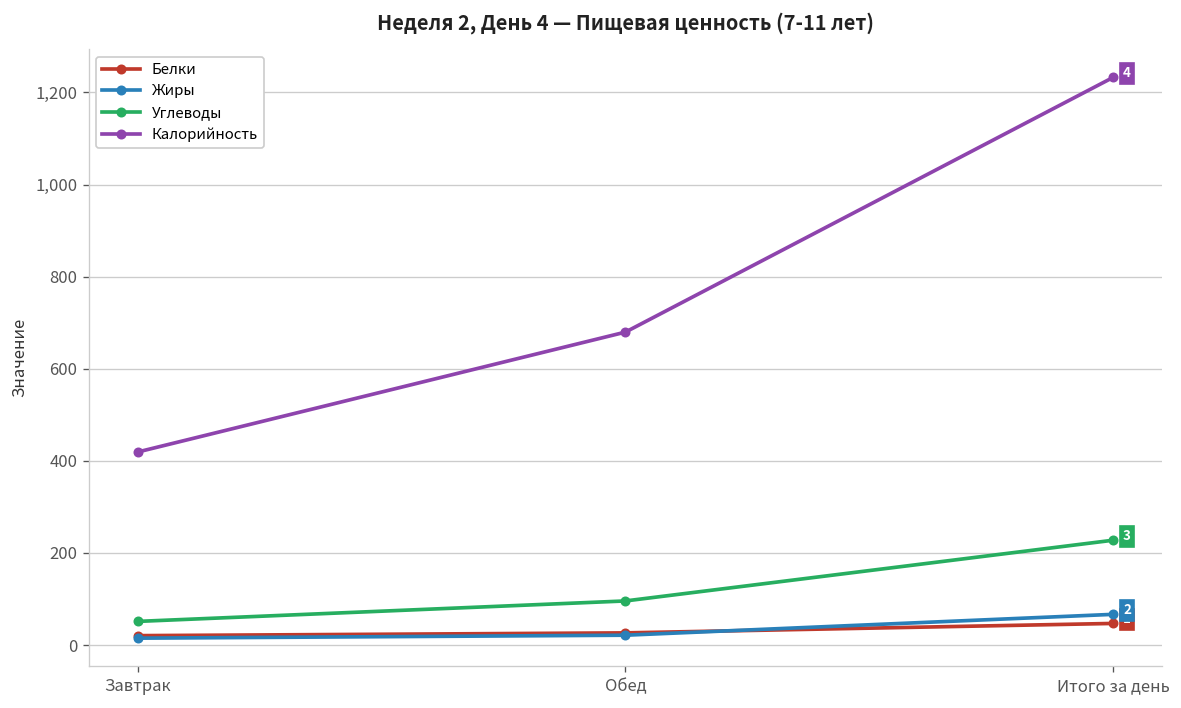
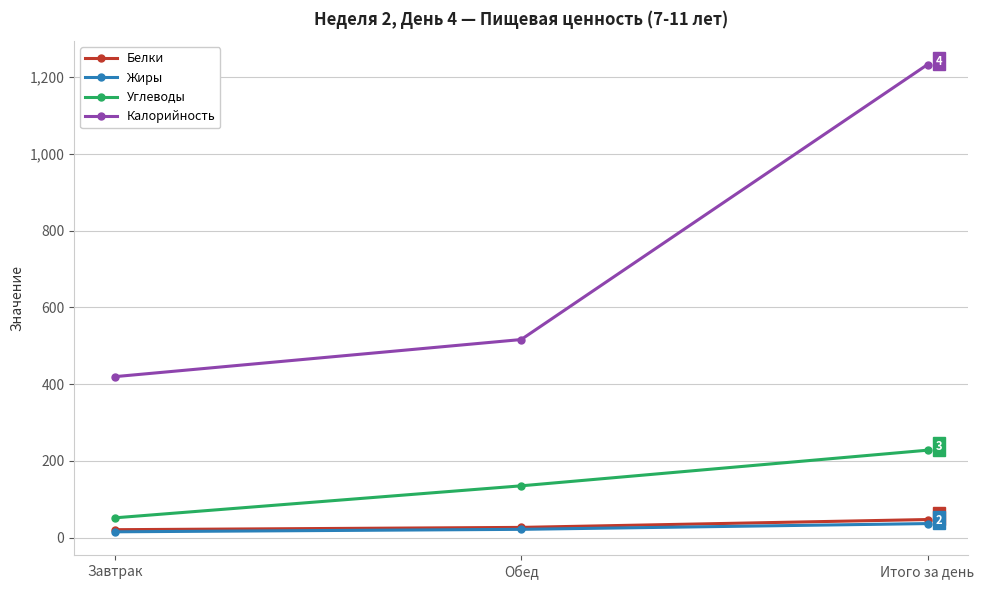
Углеводы, Обед: 100 -> 130
Калорийность, Обед: 680 -> 520
Жиры, Итого за день: 70 -> 40
